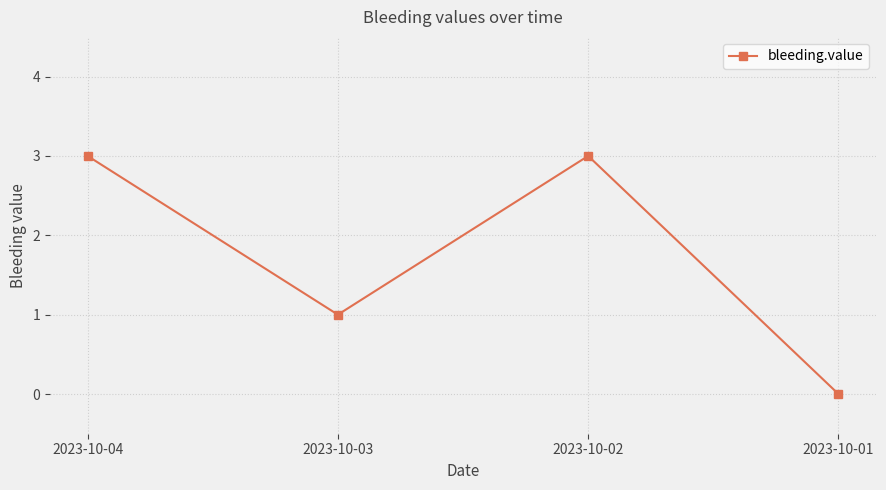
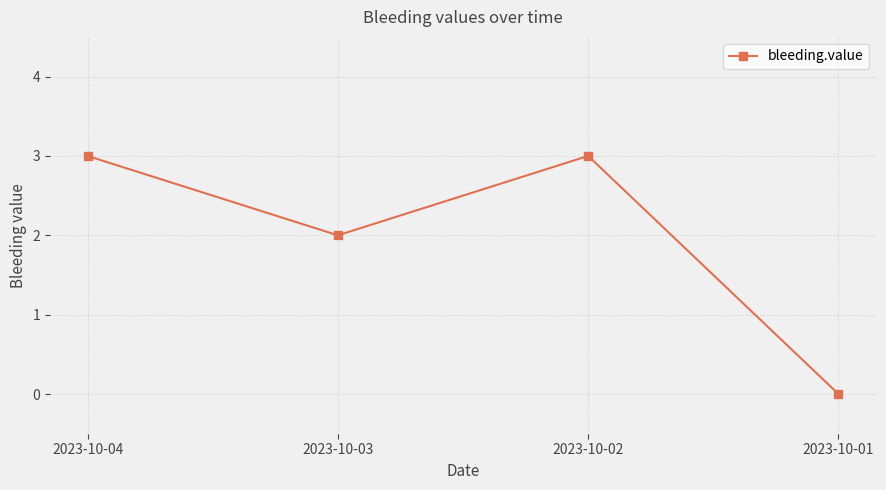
2023-10-03: 1 -> 2
